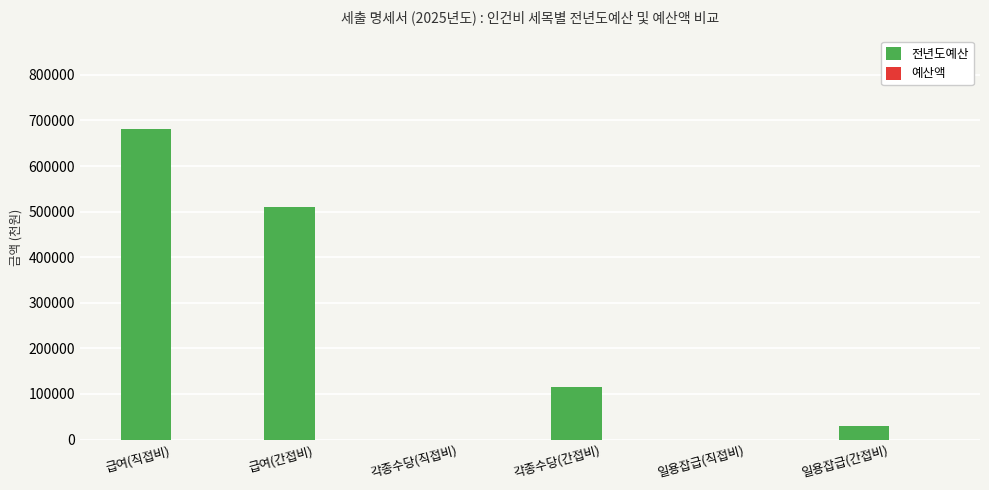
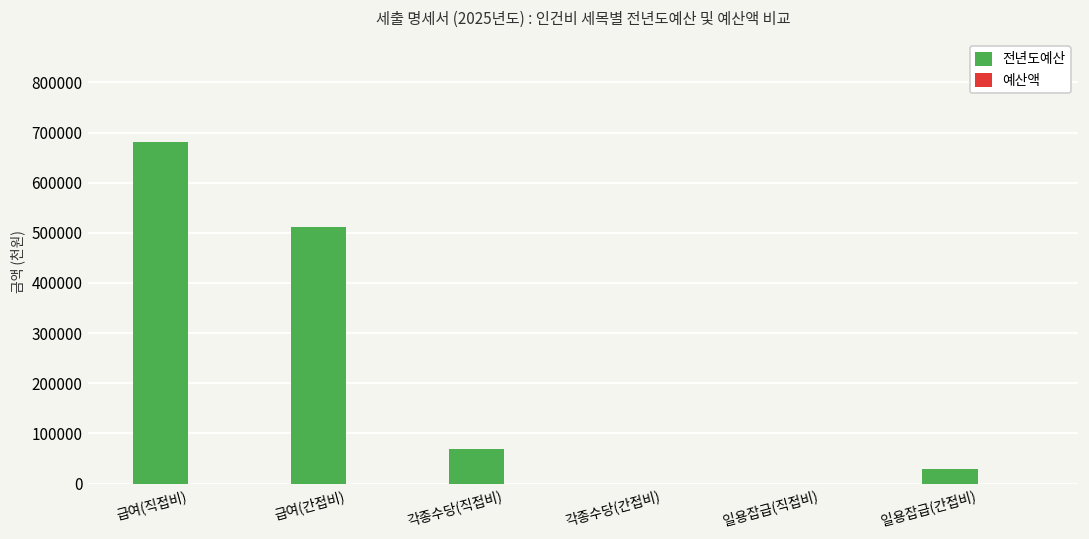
전년도예산, 각종수당(직접비): 0 -> 70000
전년도예산, 각종수당(간접비): 120000 -> 0
